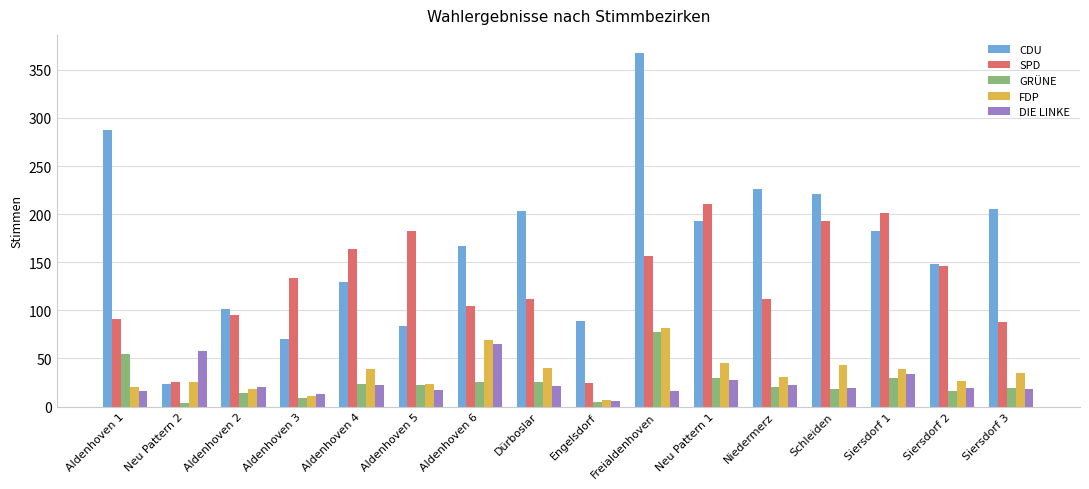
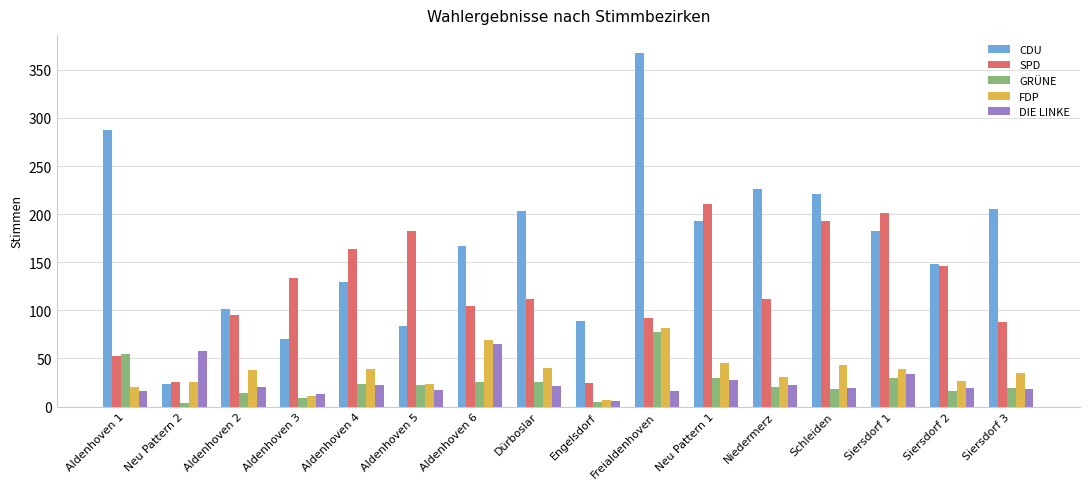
SPD, Aldenhoven 1: 90 -> 50
FDP, Aldenhoven 2: 20 -> 40
SPD, Freialdenhoven: 160 -> 90
